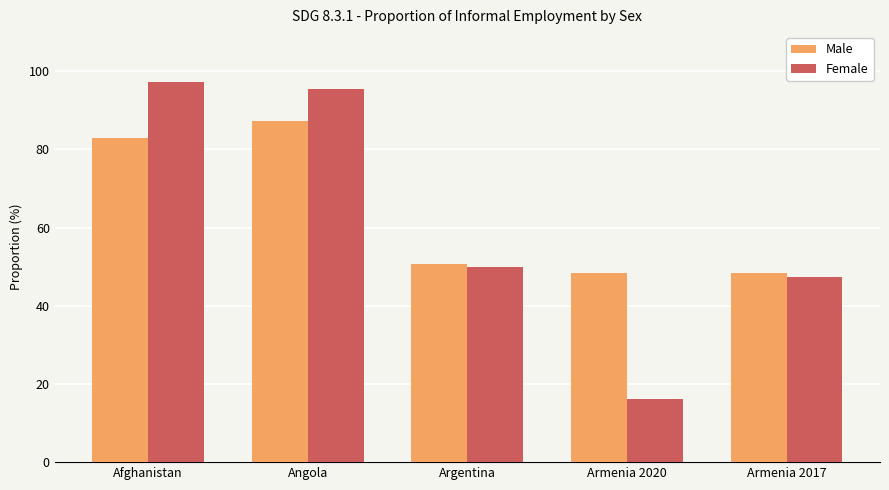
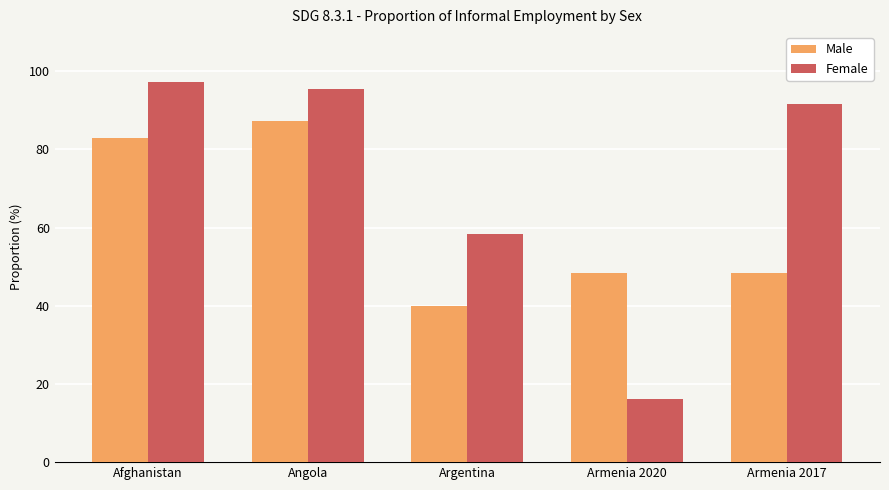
Male, Argentina: 51 -> 40
Female, Argentina: 50 -> 58
Female, Armenia 2017: 47 -> 92
